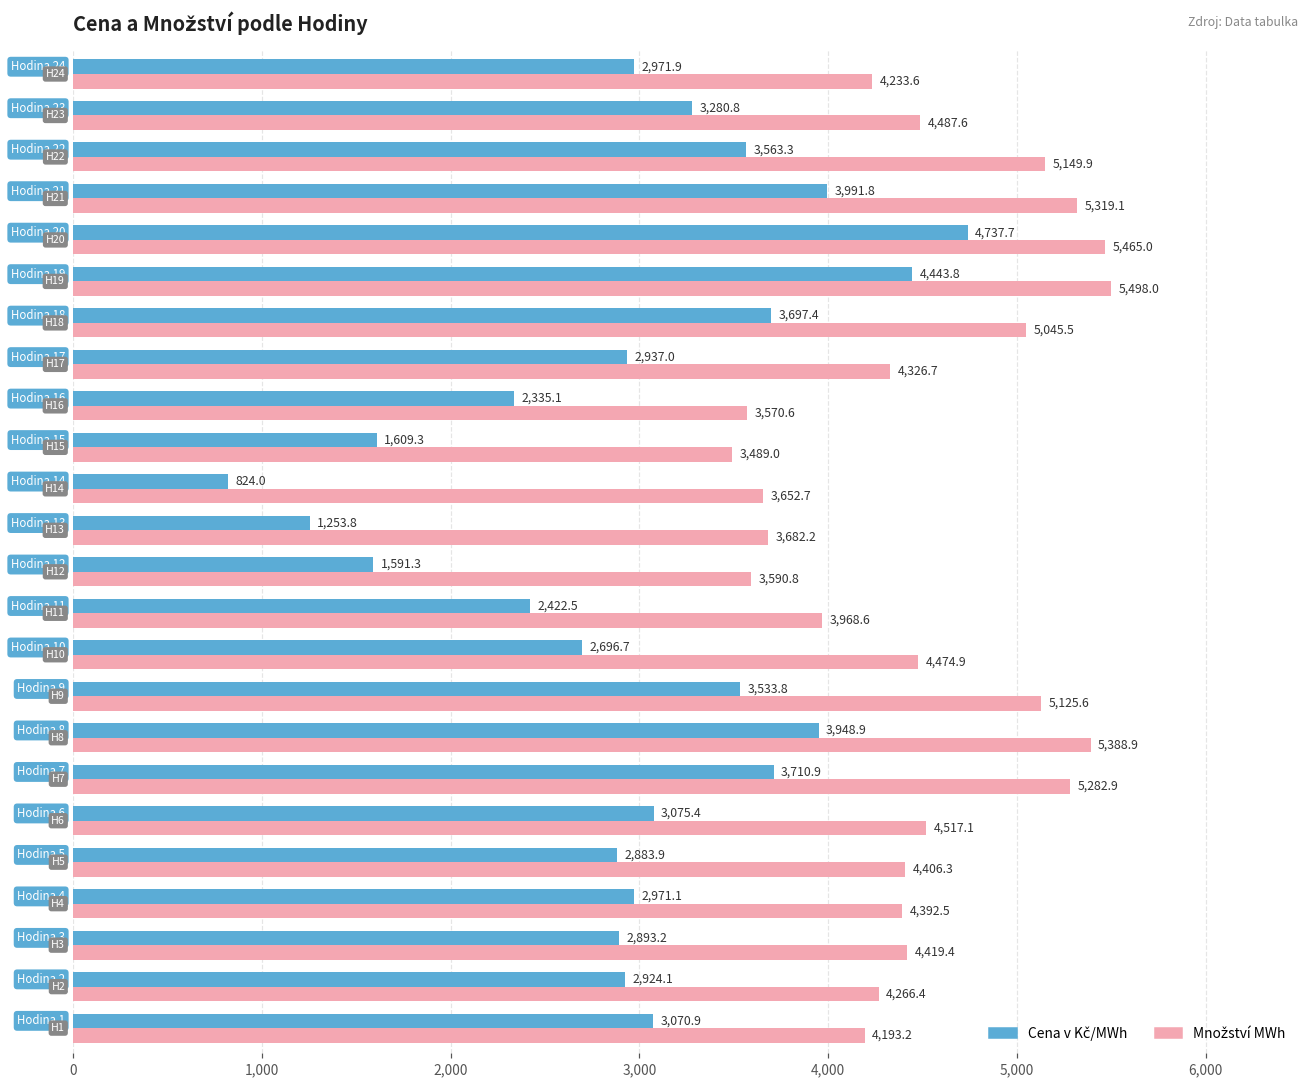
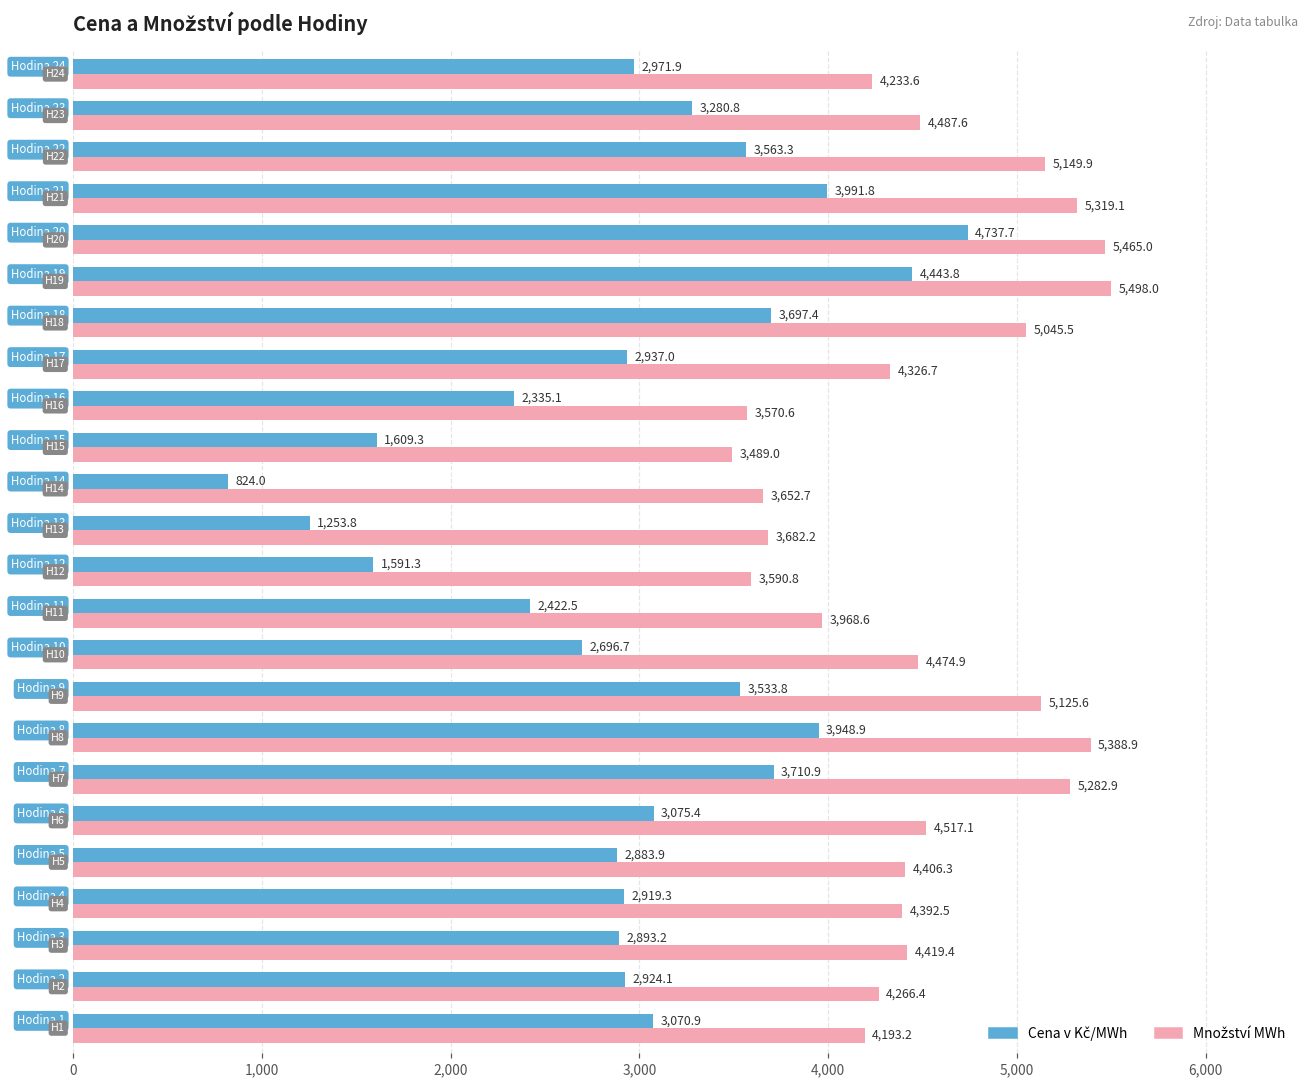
Cena v Kč/MWh, 4: 2,971.1 -> 2,919.3
